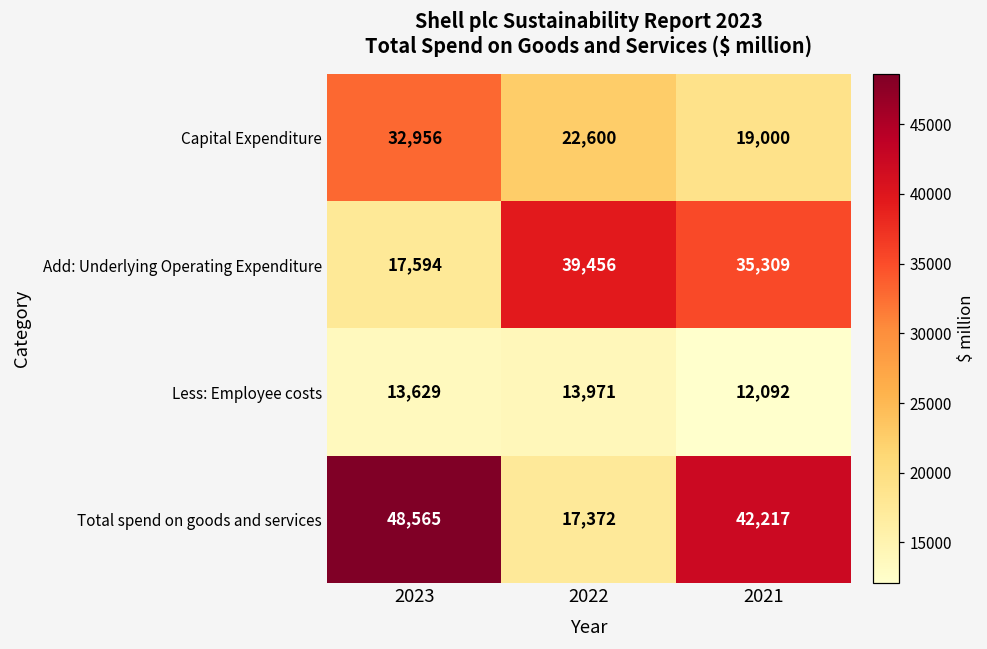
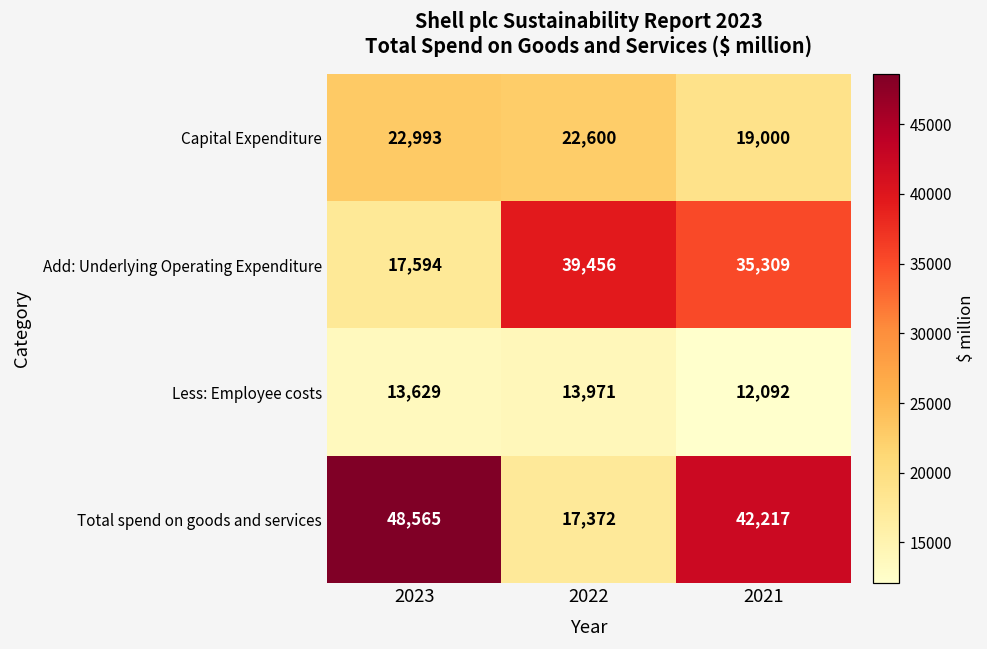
Capital Expenditure, 2023: 32,956 -> 22,993
